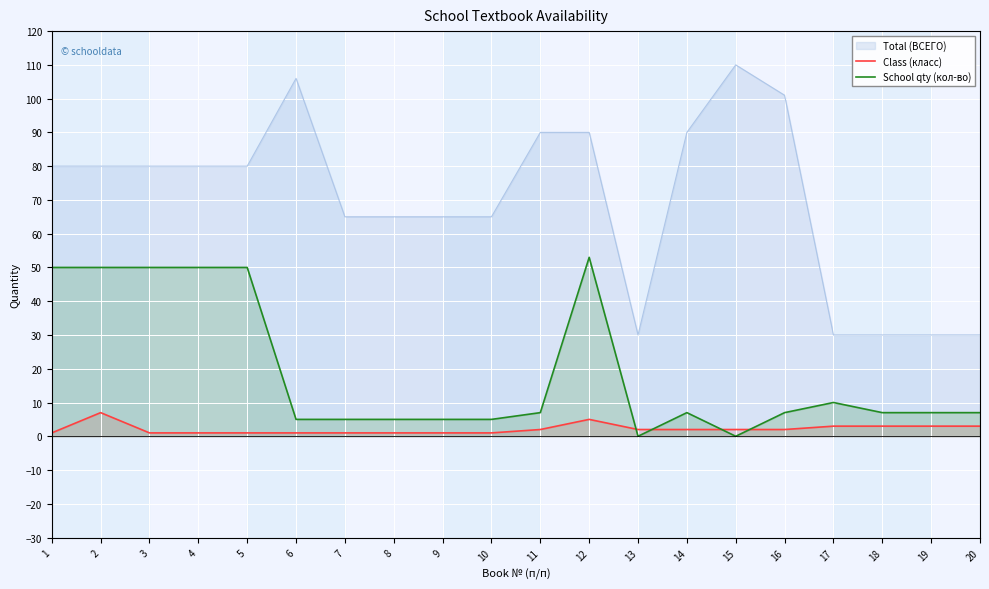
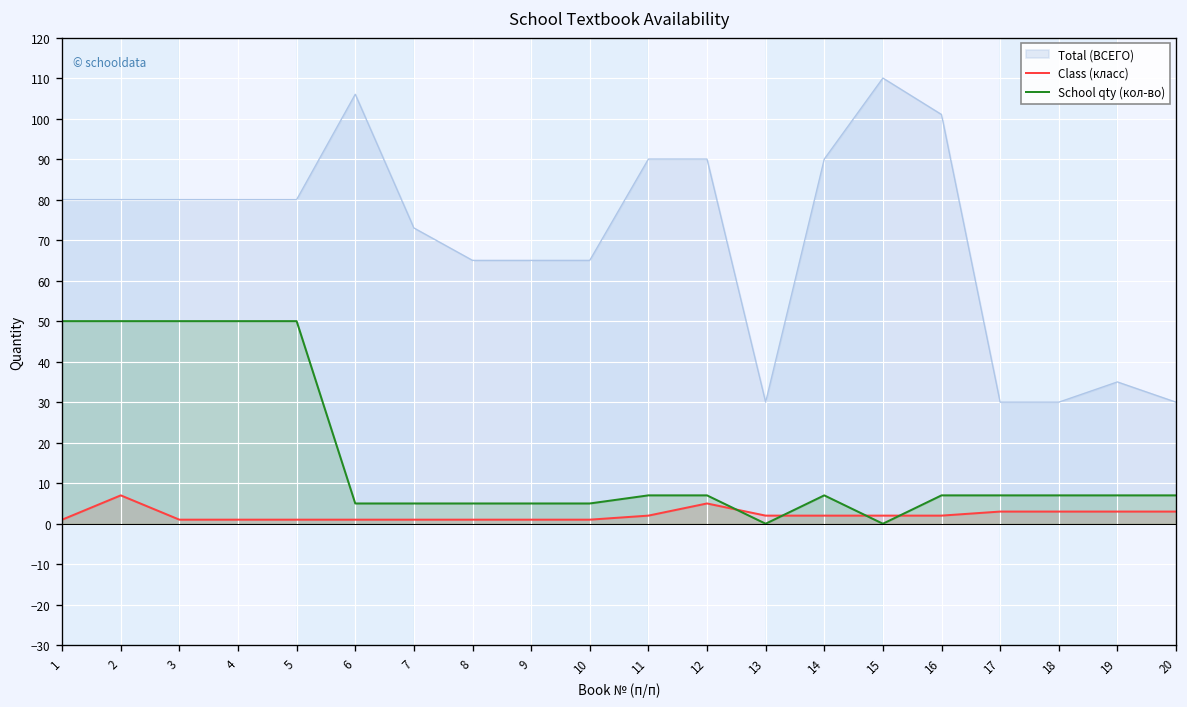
Total (ВСЕГО), 7: 65 -> 73
School qty (кол-во), 12: 53 -> 7
School qty (кол-во), 17: 10 -> 7
Total (ВСЕГО), 19: 30 -> 35
